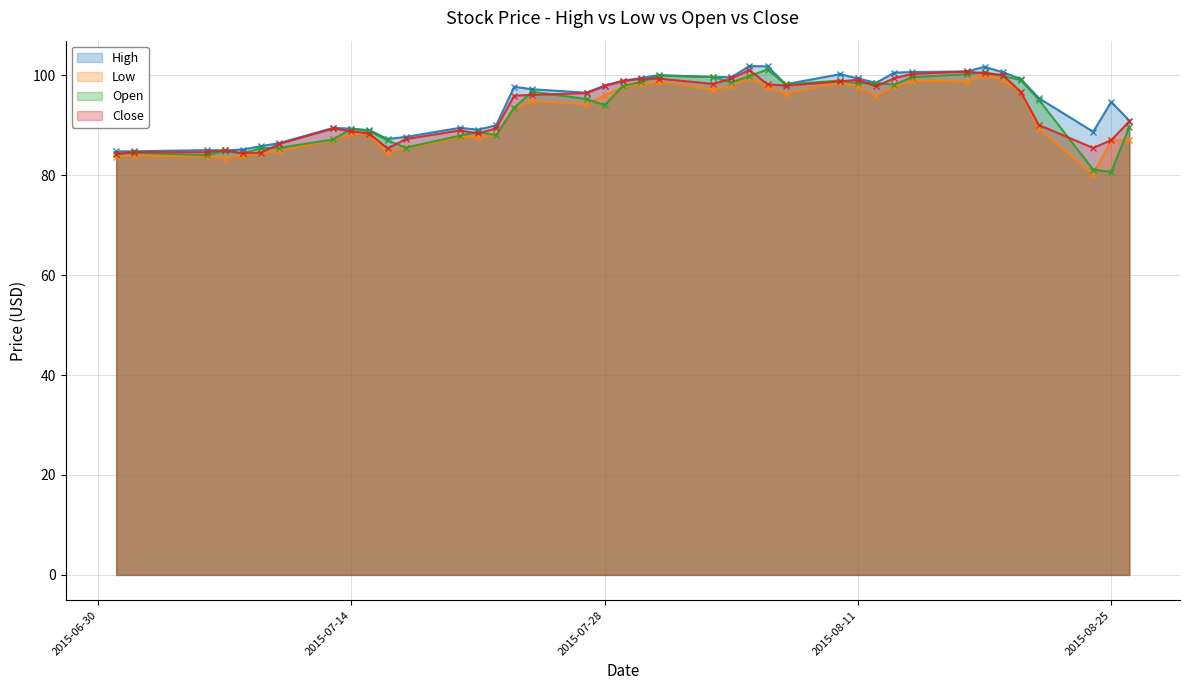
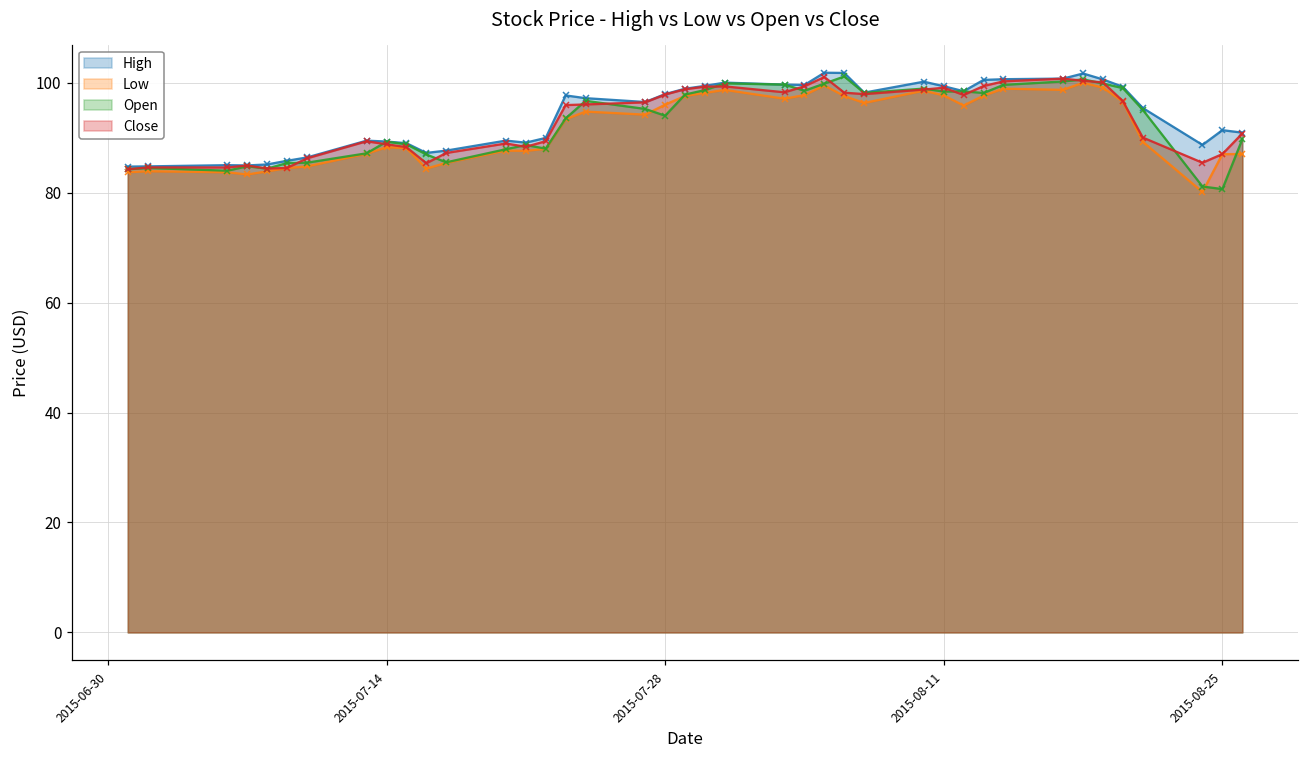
High, 2015-08-25: 95 -> 91
